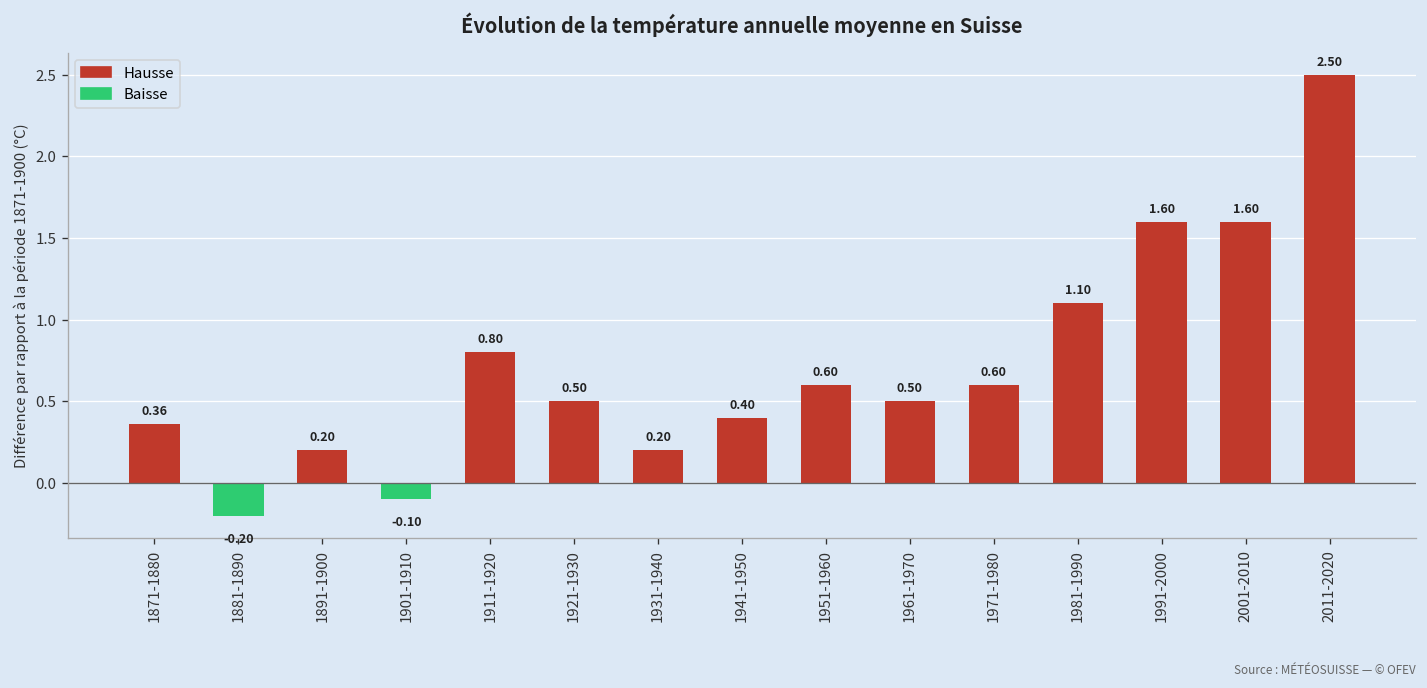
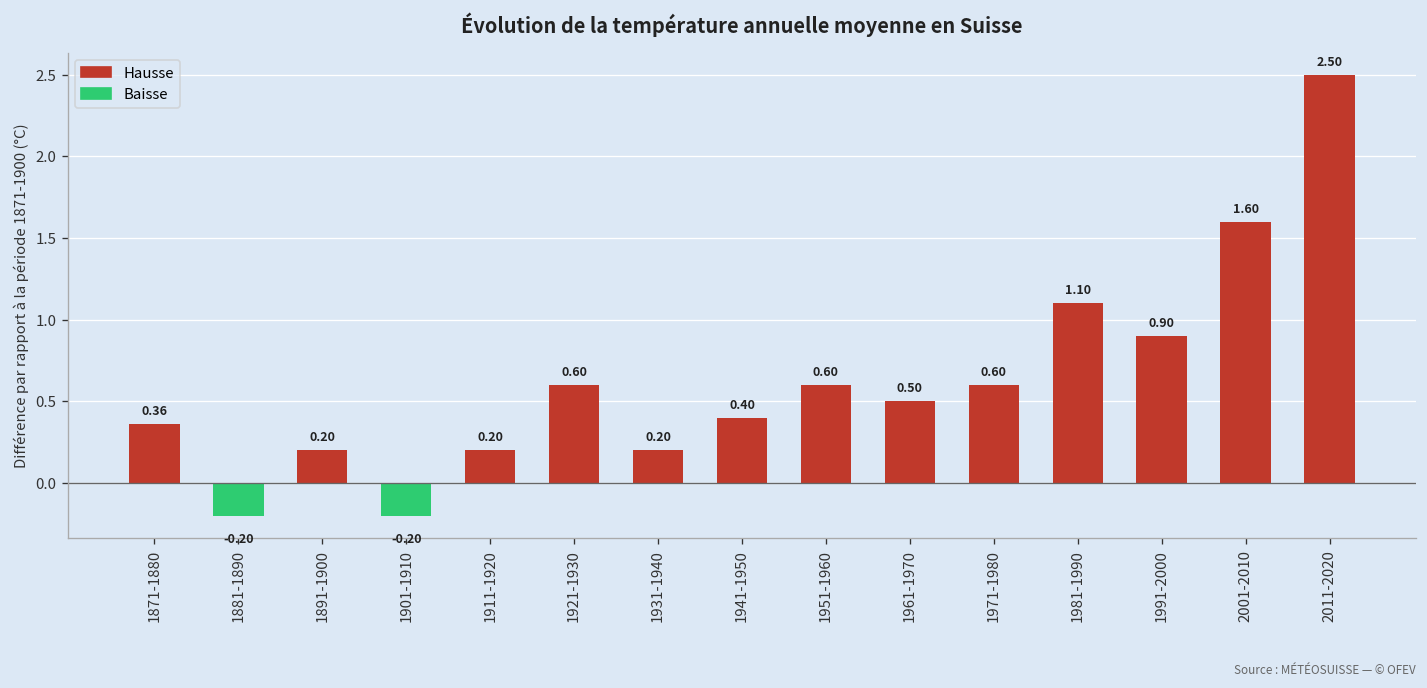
1901-1910: -0.10 -> -0.20
1911-1920: 0.80 -> 0.20
1921-1930: 0.50 -> 0.60
1991-2000: 1.60 -> 0.90
